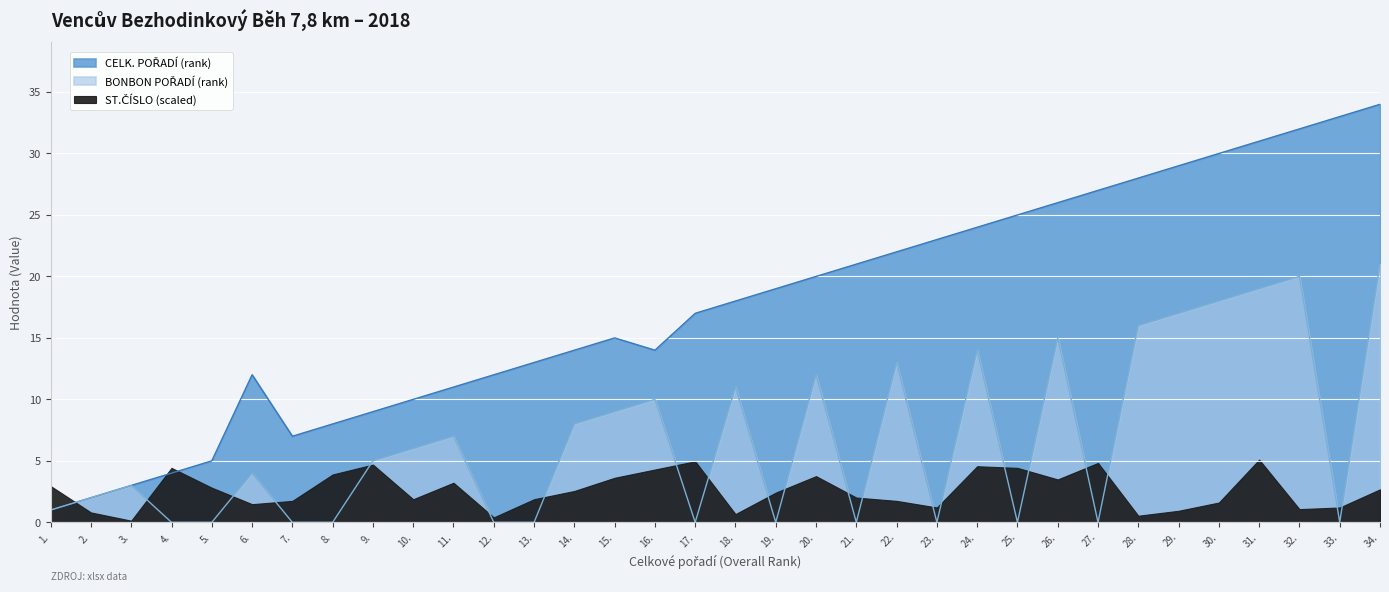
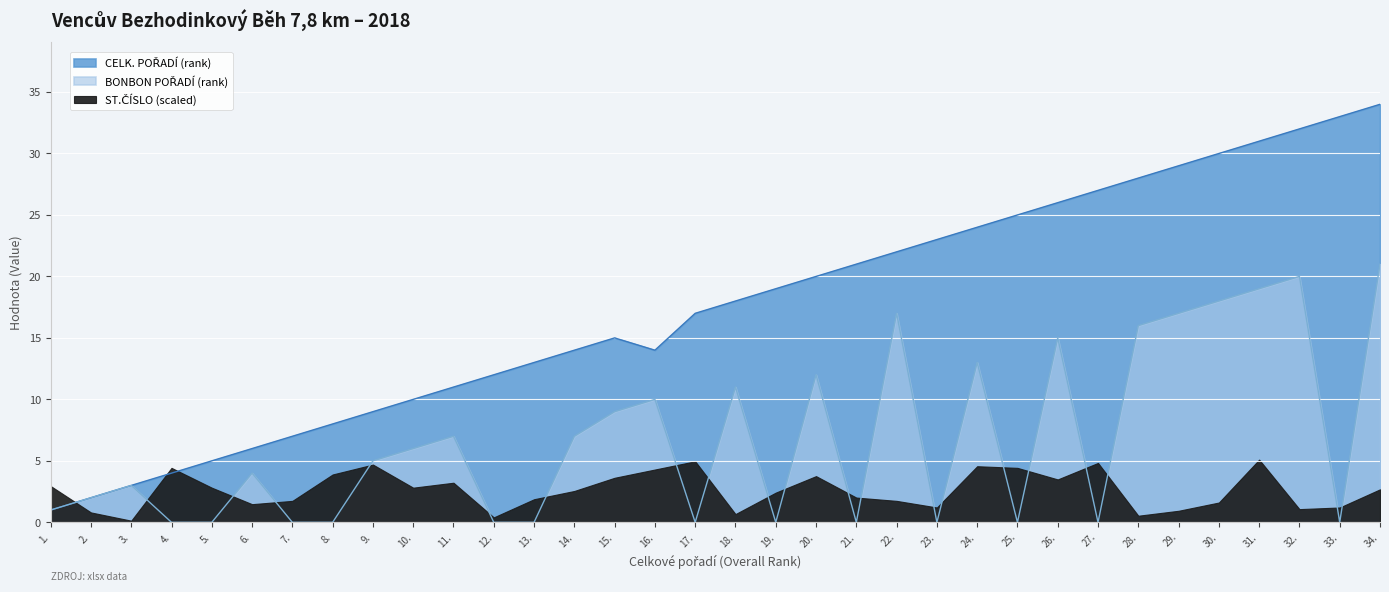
CELK. POŘADÍ (rank), 6.: 12 -> 6
ST.ČÍSLO (scaled), 10.: 1.9 -> 2.8
BONBON POŘADÍ (rank), 14.: 8 -> 7
BONBON POŘADÍ (rank), 22.: 13 -> 17
BONBON POŘADÍ (rank), 24.: 14 -> 13
